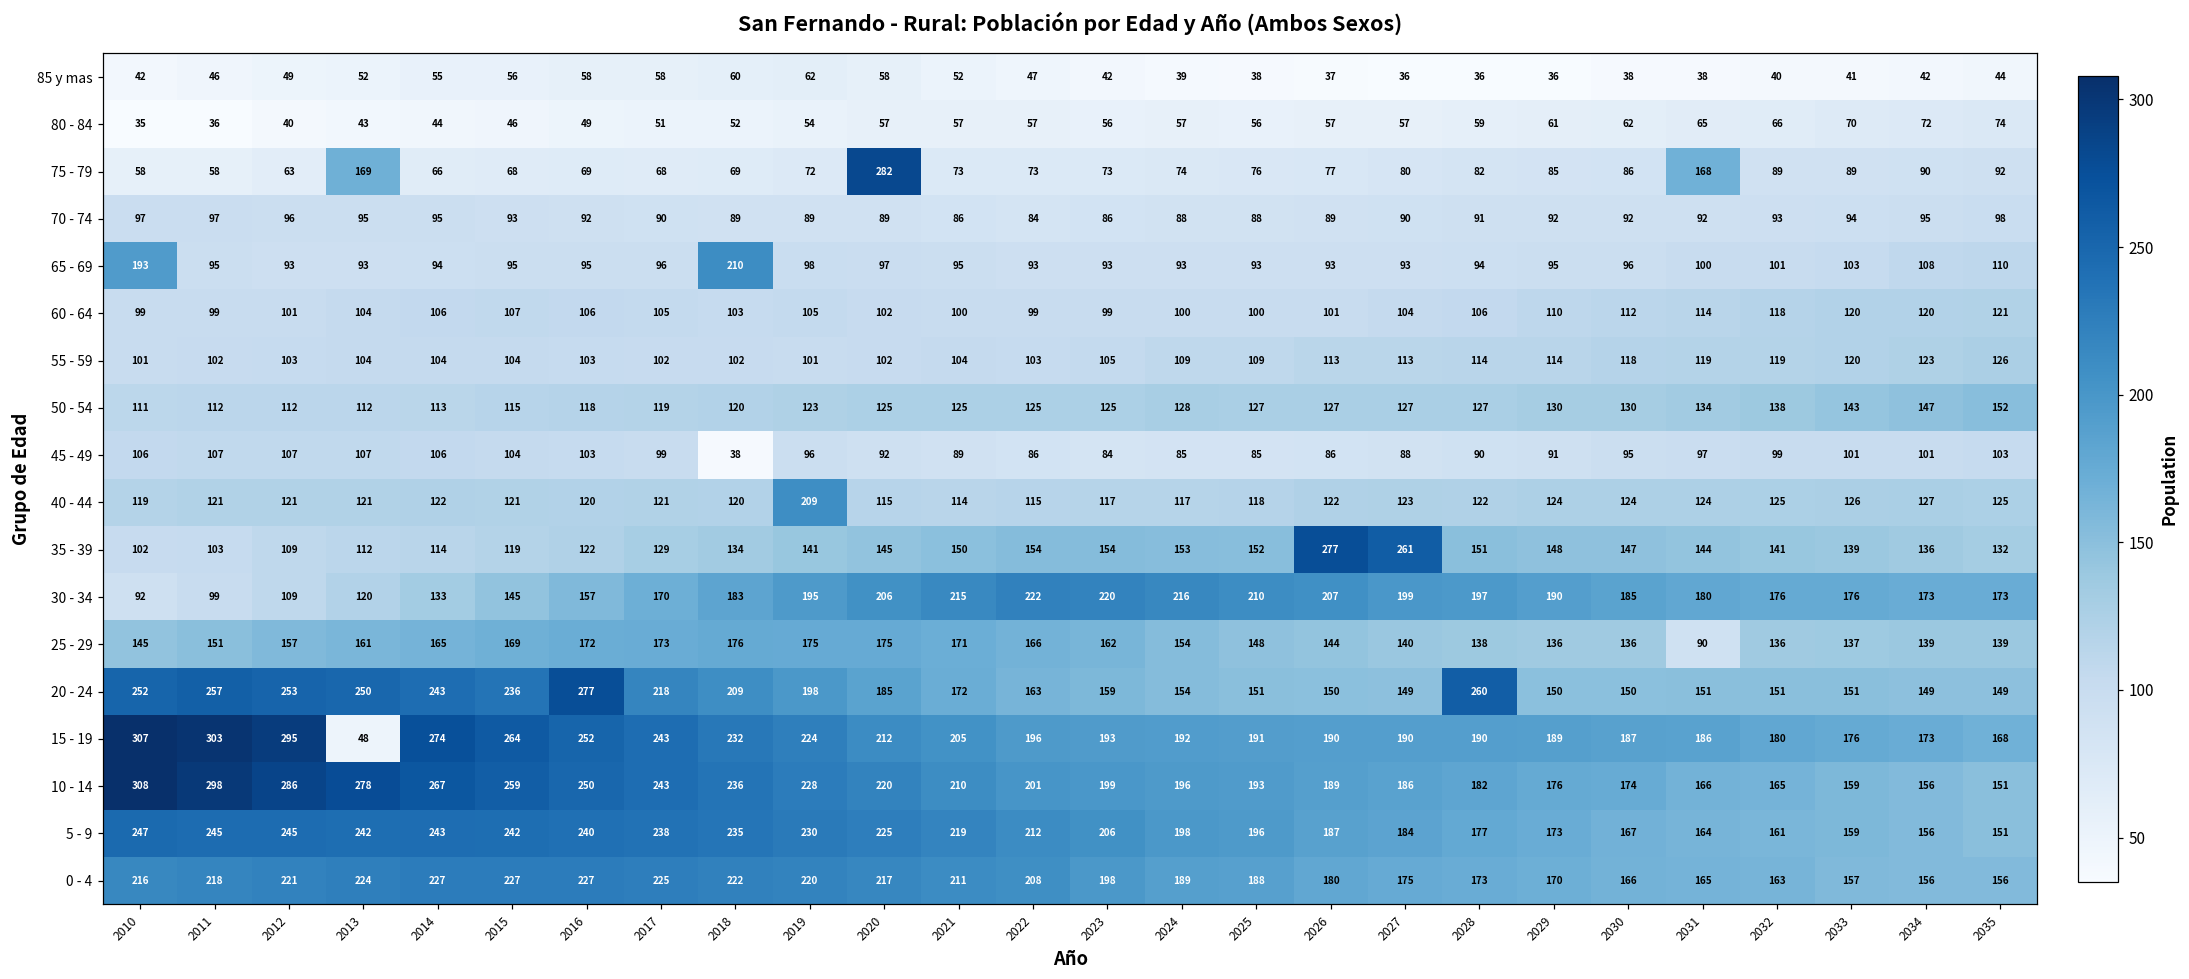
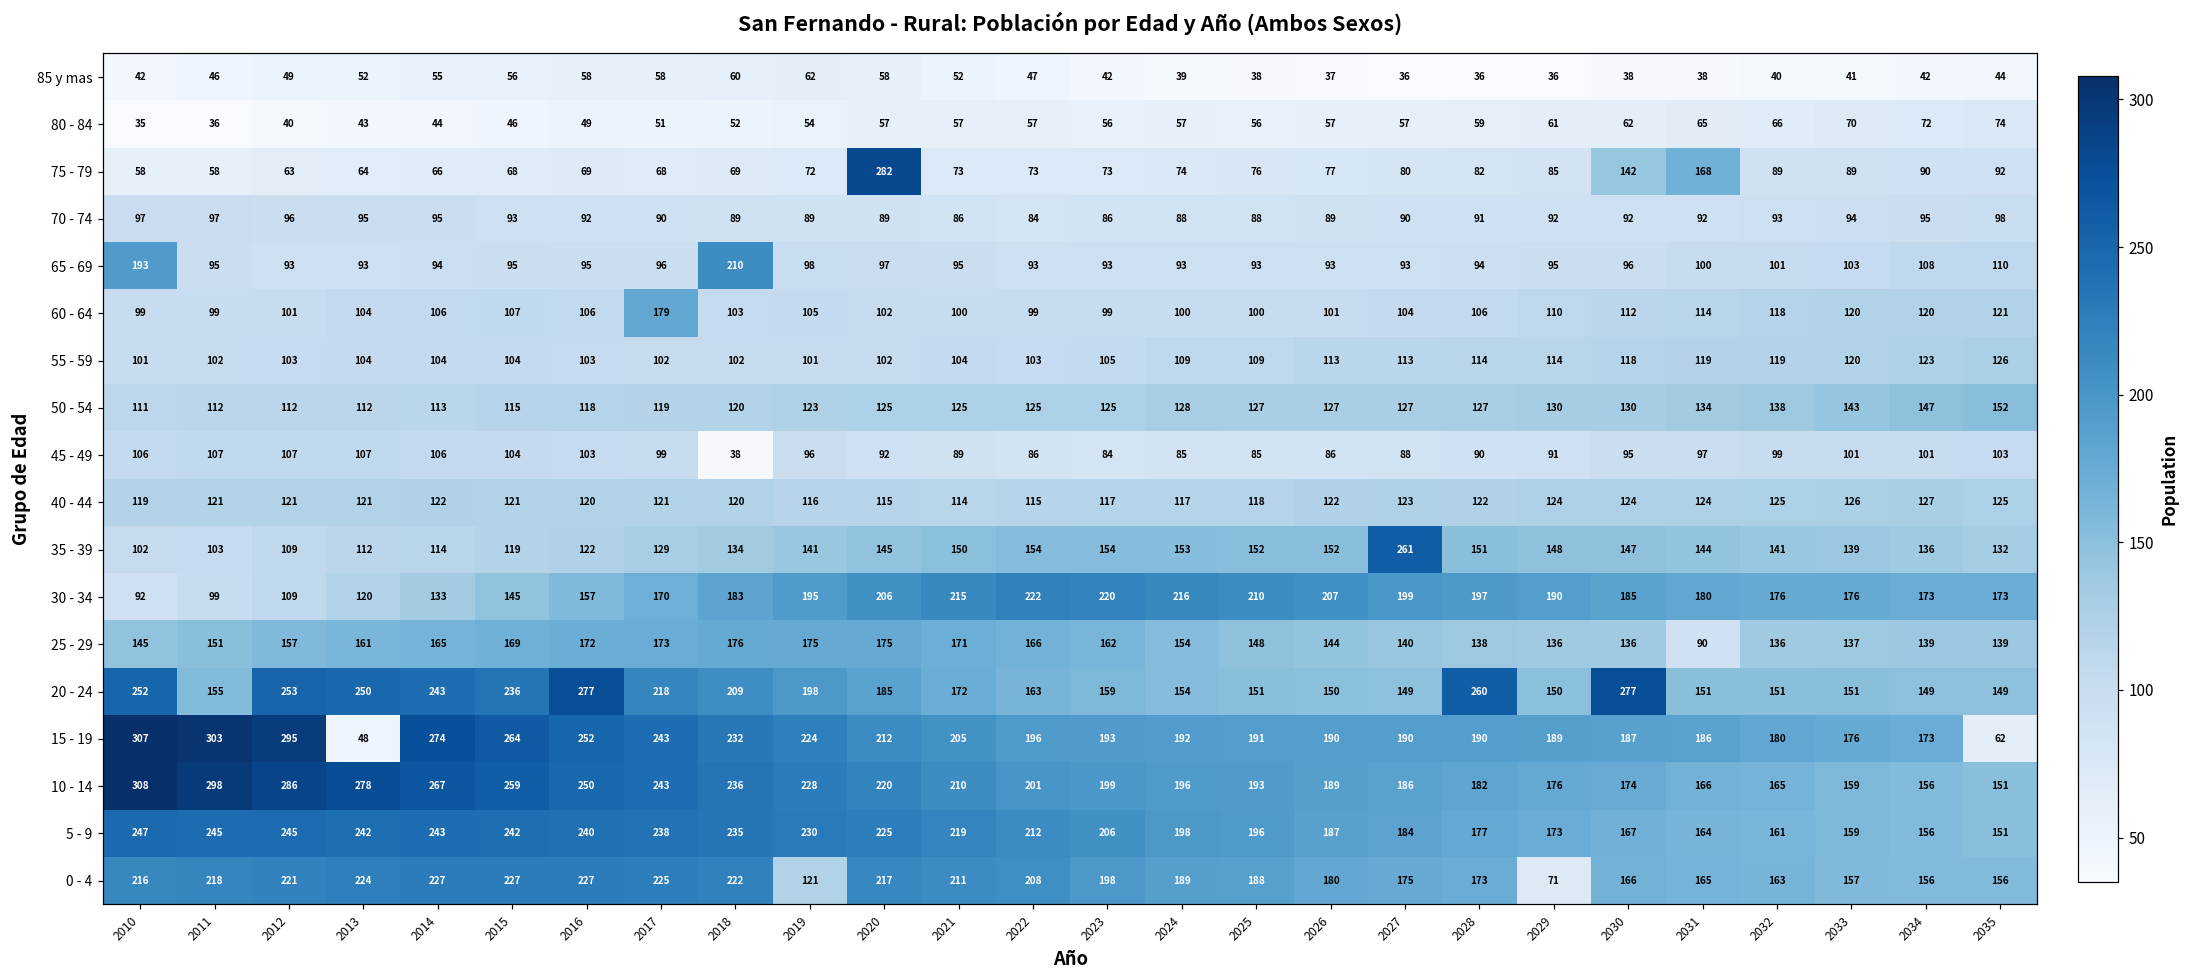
75 - 79, 2013: 169 -> 64
75 - 79, 2030: 86 -> 142
60 - 64, 2017: 105 -> 179
40 - 44, 2019: 209 -> 116
35 - 39, 2026: 277 -> 152
20 - 24, 2011: 257 -> 155
20 - 24, 2030: 150 -> 277
15 - 19, 2035: 168 -> 62
0 - 4, 2019: 220 -> 121
0 - 4, 2029: 170 -> 71
